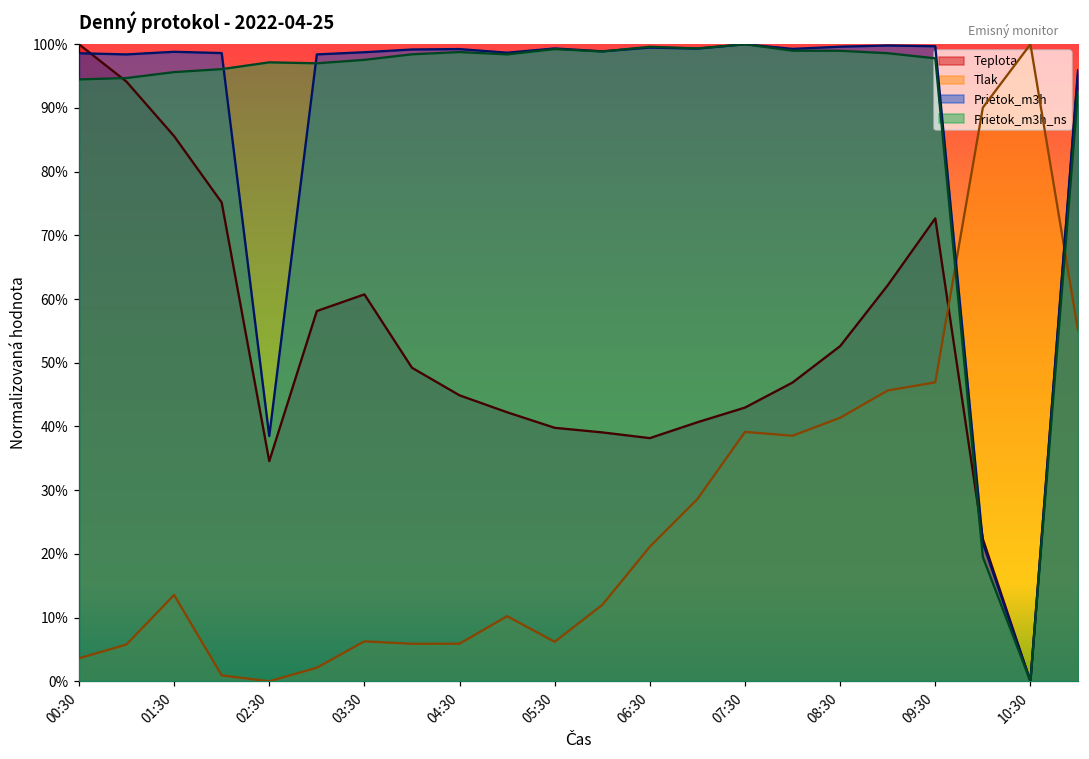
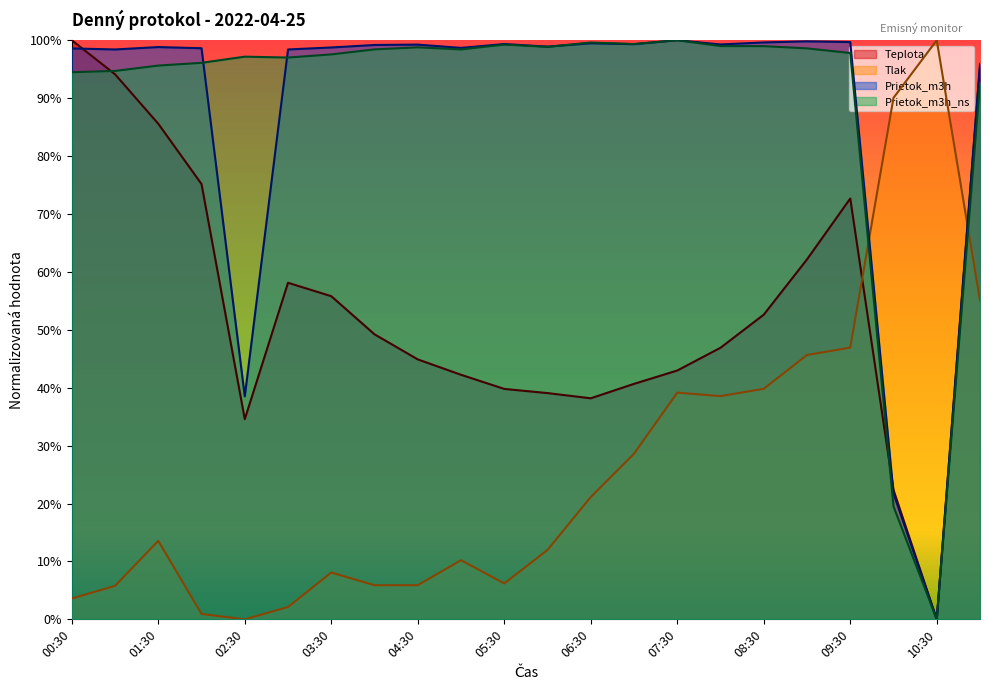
Teplota, 03:30: 61% -> 56%
Tlak, 03:30: 6% -> 8%
Tlak, 08:30: 41% -> 40%
